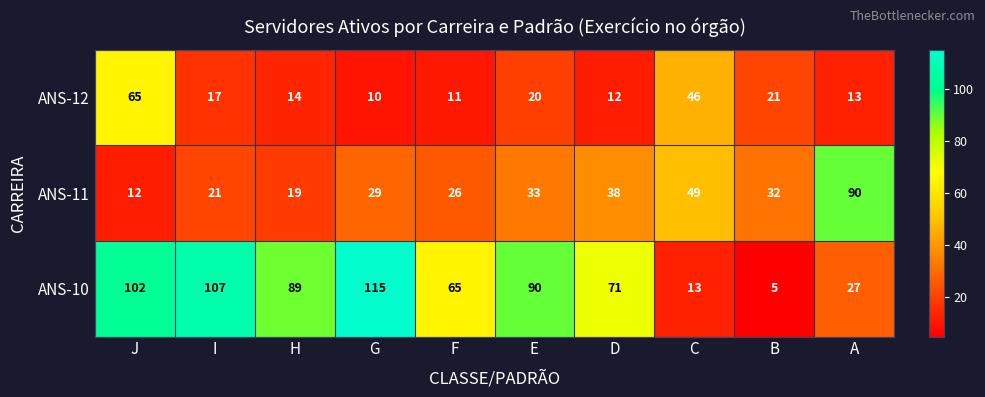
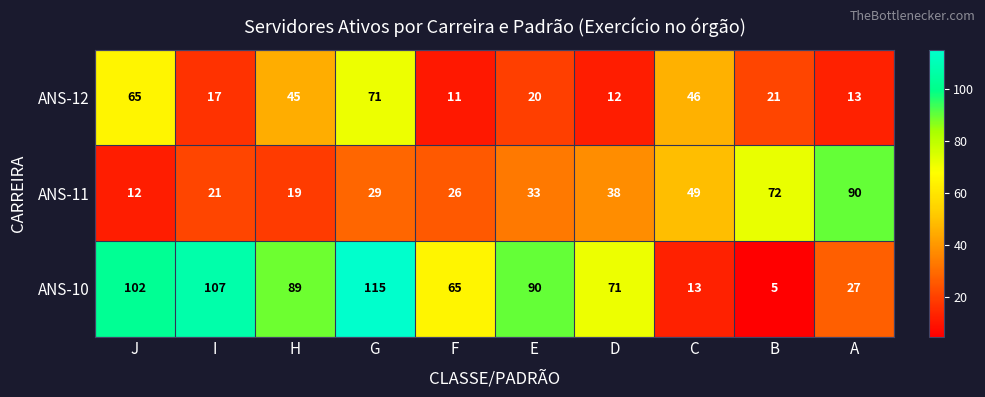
ANS-12, H: 14 -> 45
ANS-12, G: 10 -> 71
ANS-11, B: 32 -> 72
